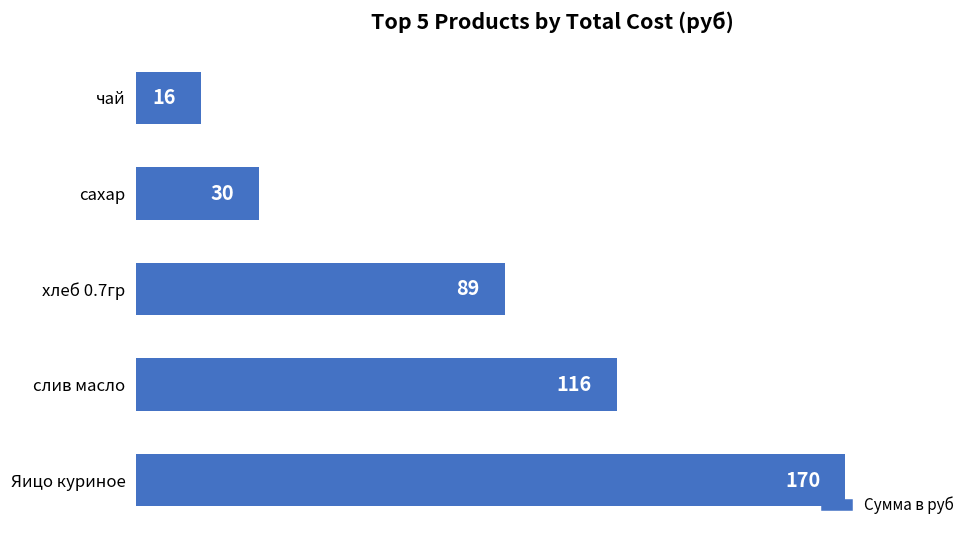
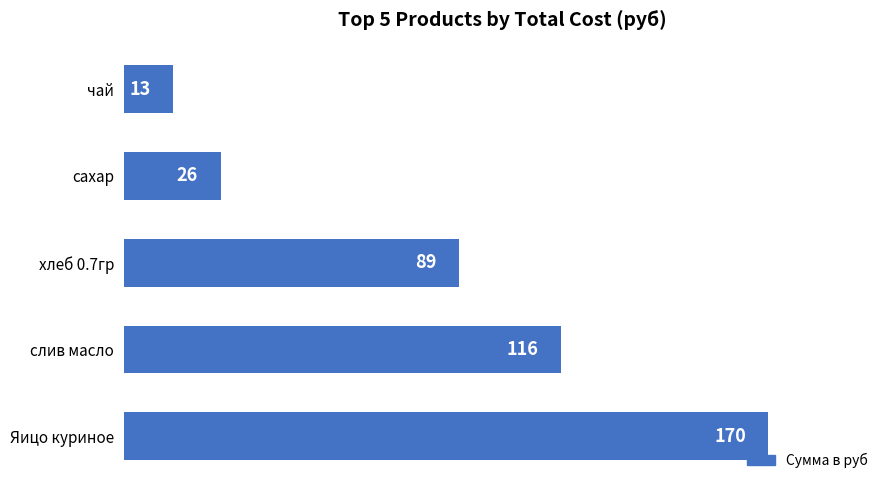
чай: 16 -> 13
сахар: 30 -> 26
